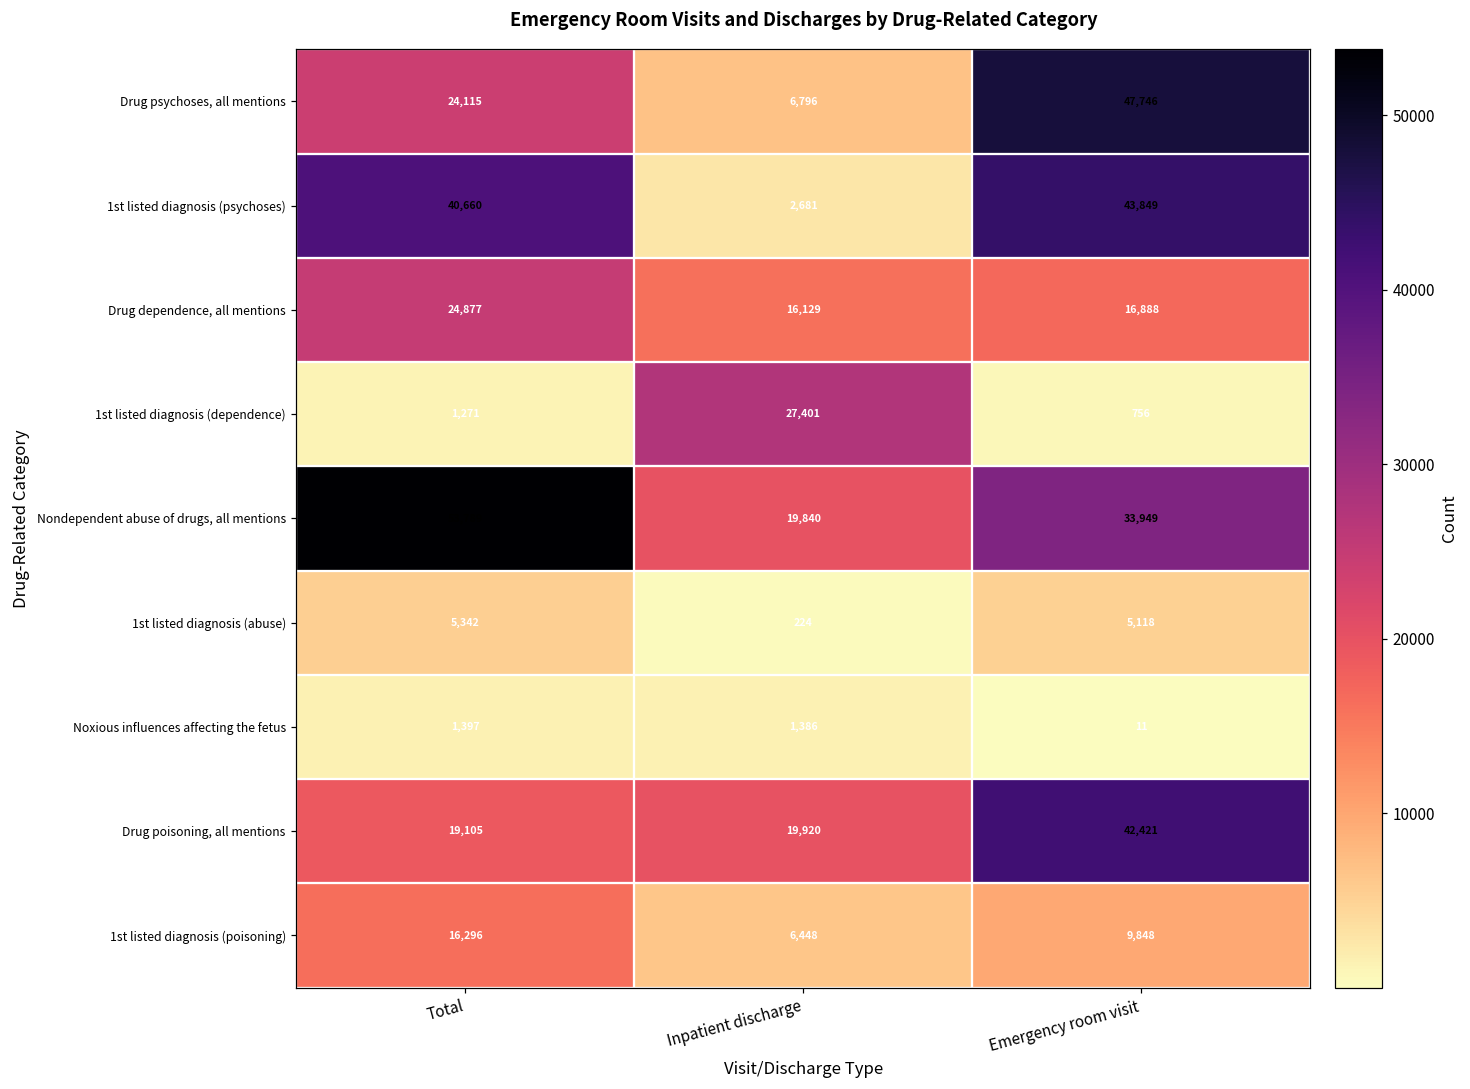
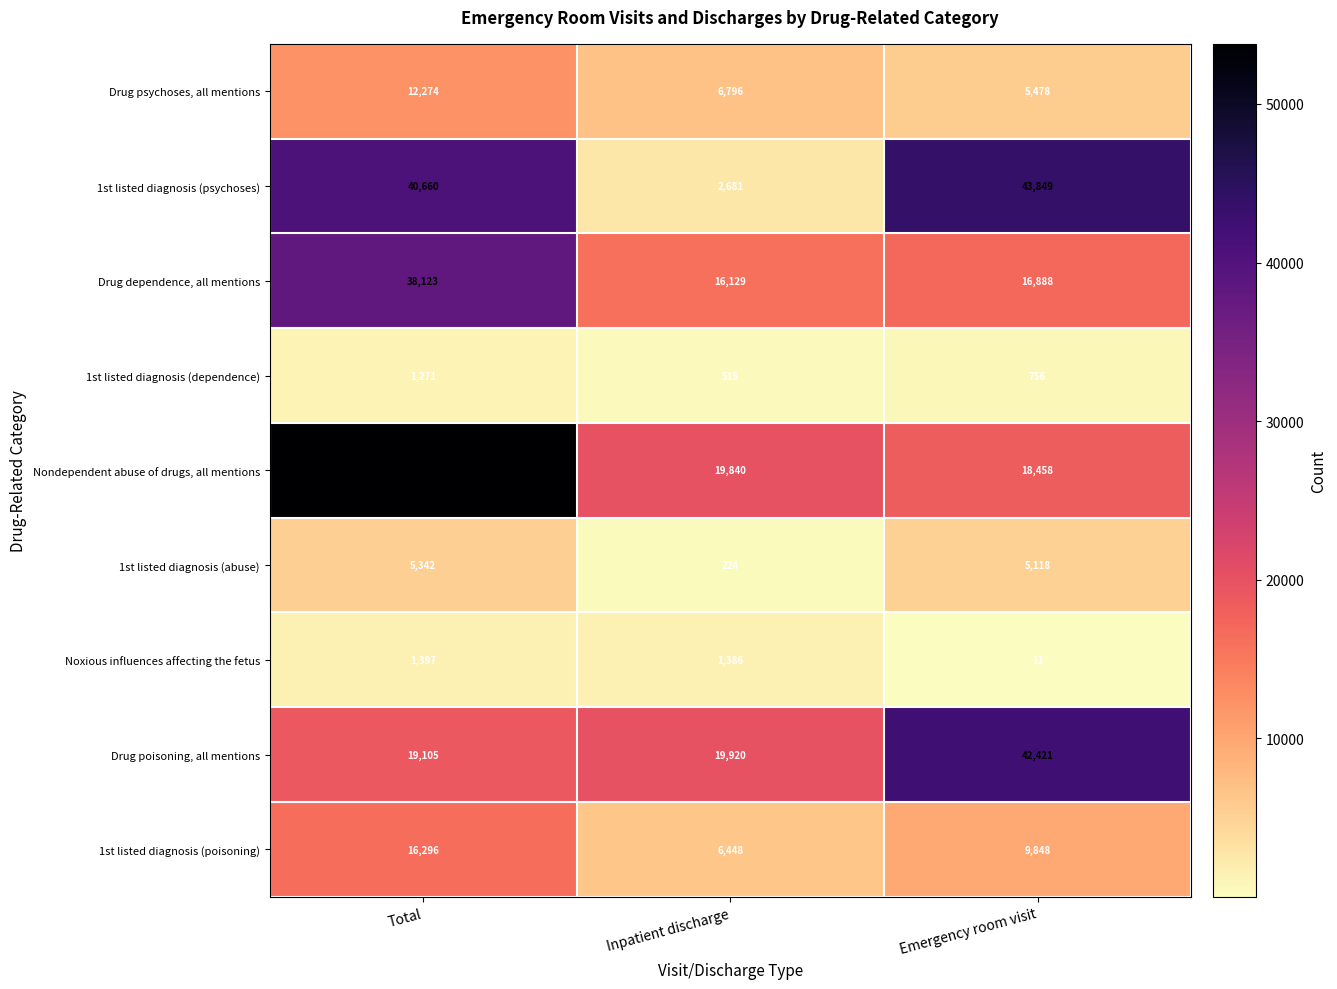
Drug psychoses, all mentions, Total: 24,115 -> 12,274
Drug psychoses, all mentions, Emergency room visit: 47,746 -> 5,478
Drug dependence, all mentions, Total: 24,877 -> 38,123
1st listed diagnosis (dependence), Inpatient discharge: 27,401 -> 515
Nondependent abuse of drugs, all mentions, Emergency room visit: 33,949 -> 18,458
